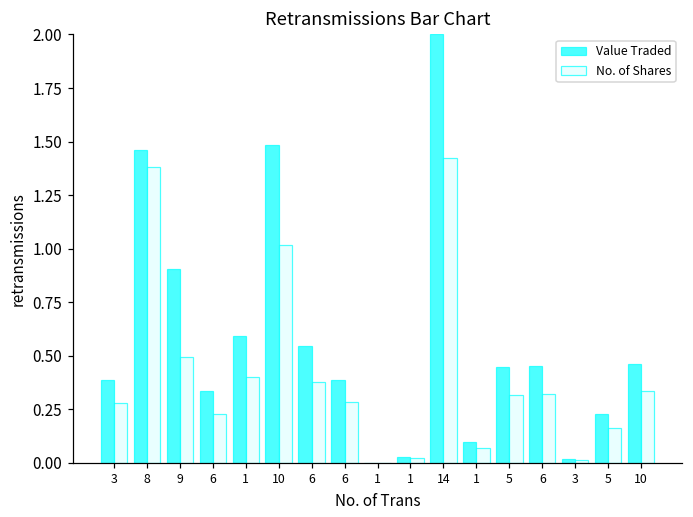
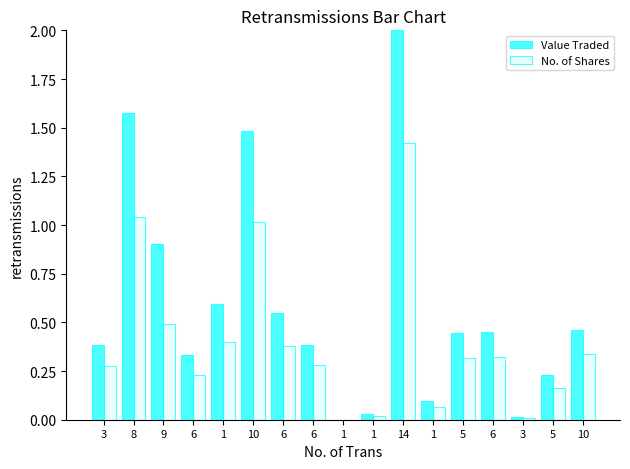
Value Traded, 8: 1.46 -> 1.58
No. of Shares, 8: 1.38 -> 1.04
